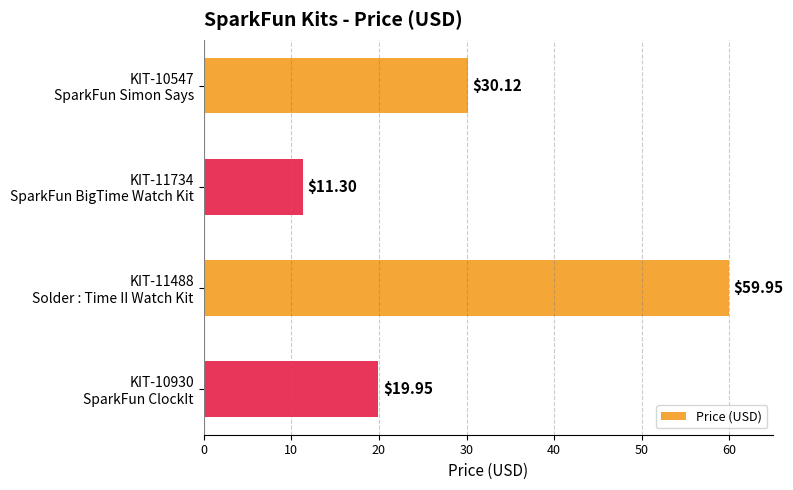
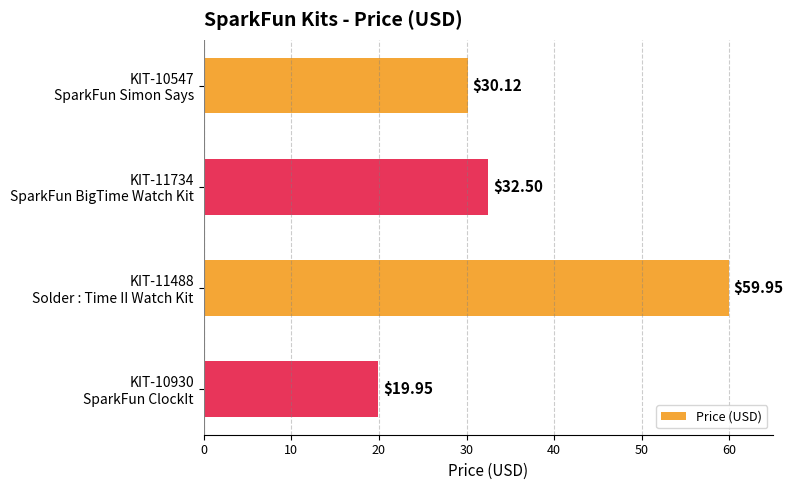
KIT-11734 SparkFun BigTime Watch Kit: $11.30 -> $32.50
